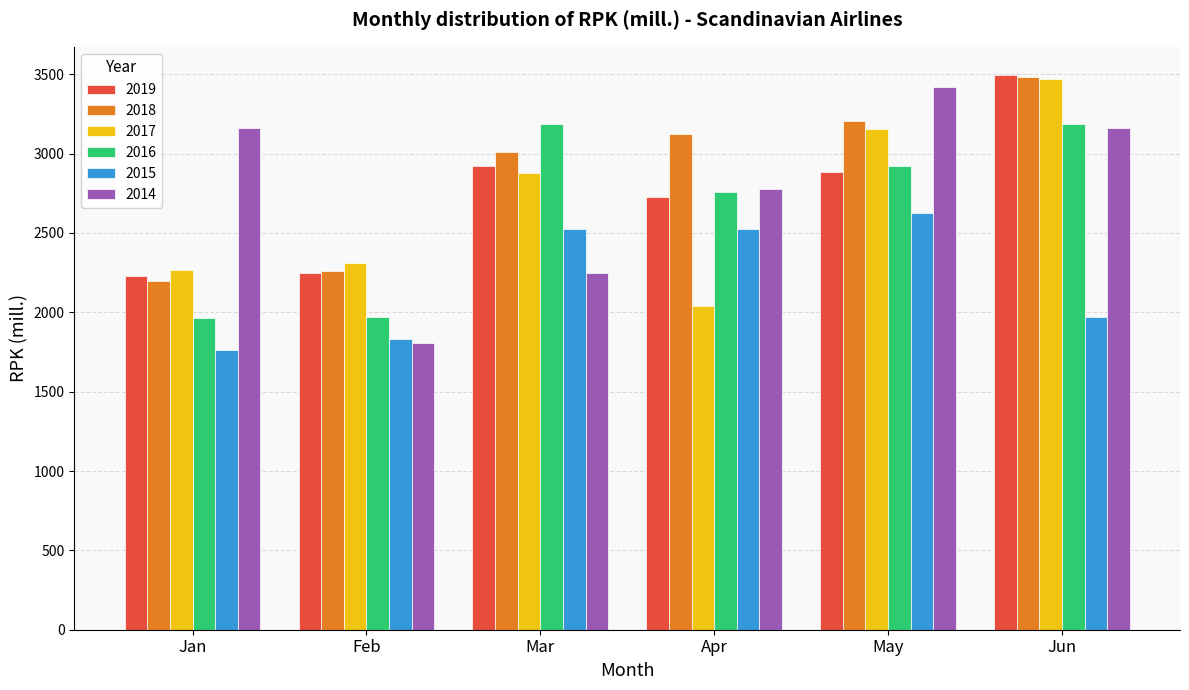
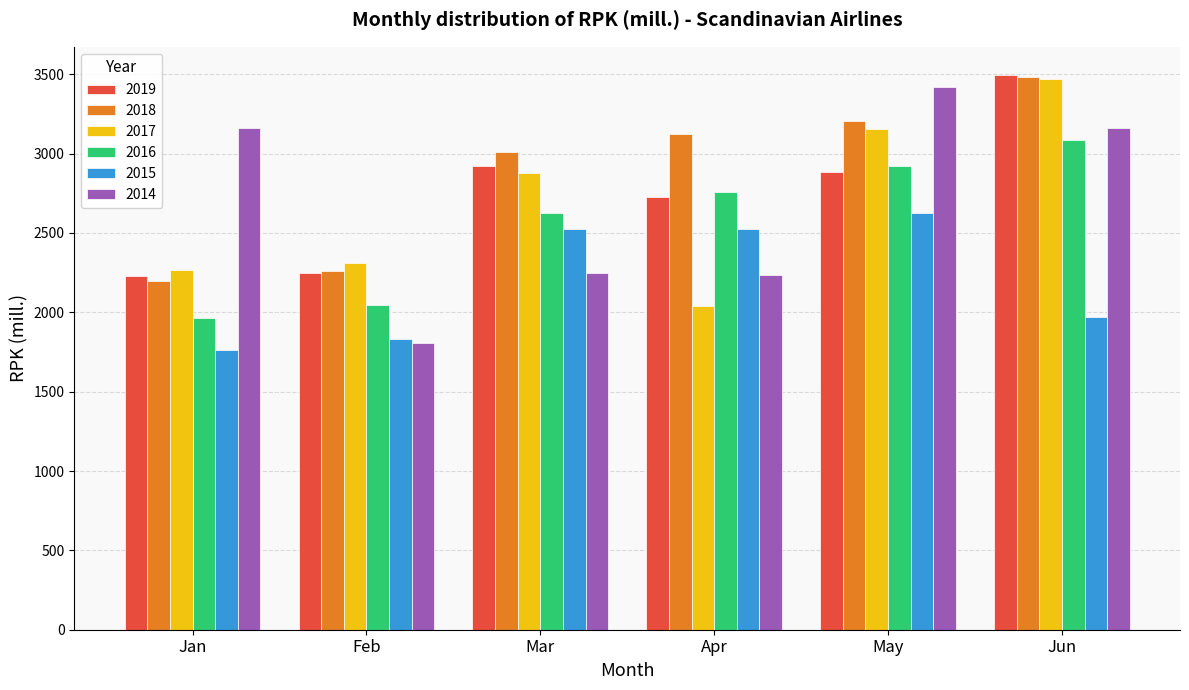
2016, Feb: 1970 -> 2040
2016, Mar: 3190 -> 2620
2014, Apr: 2780 -> 2230
2016, Jun: 3190 -> 3090
